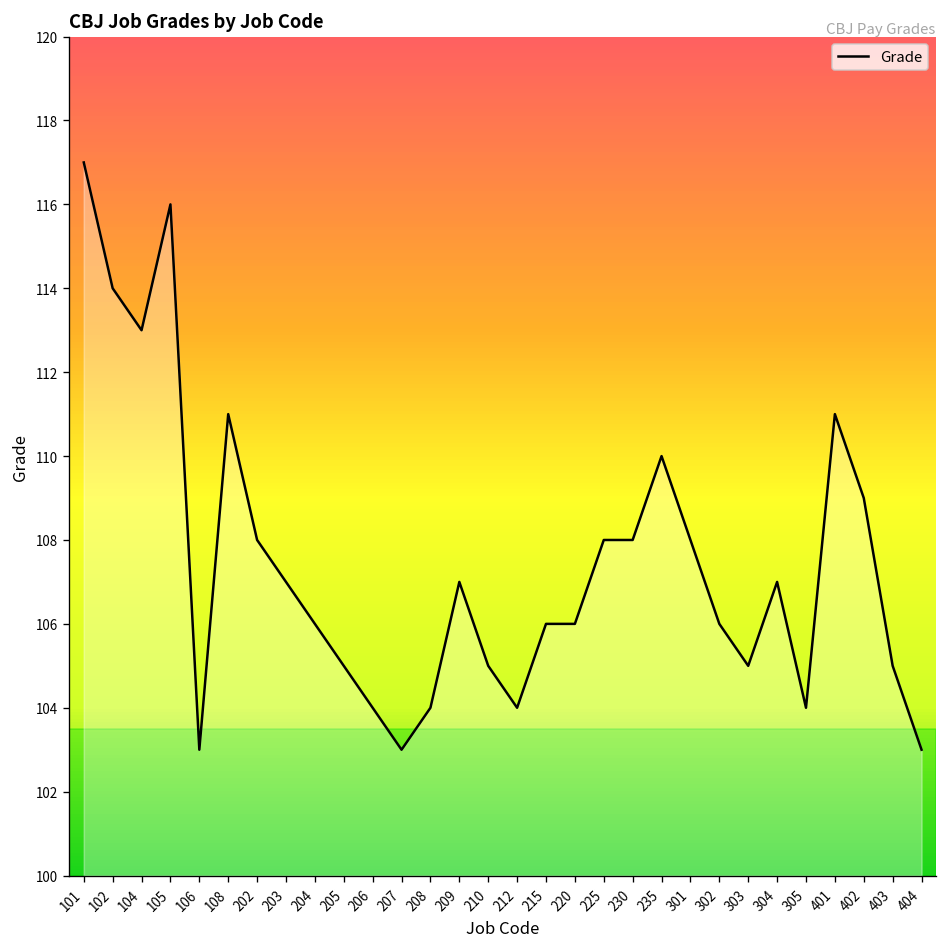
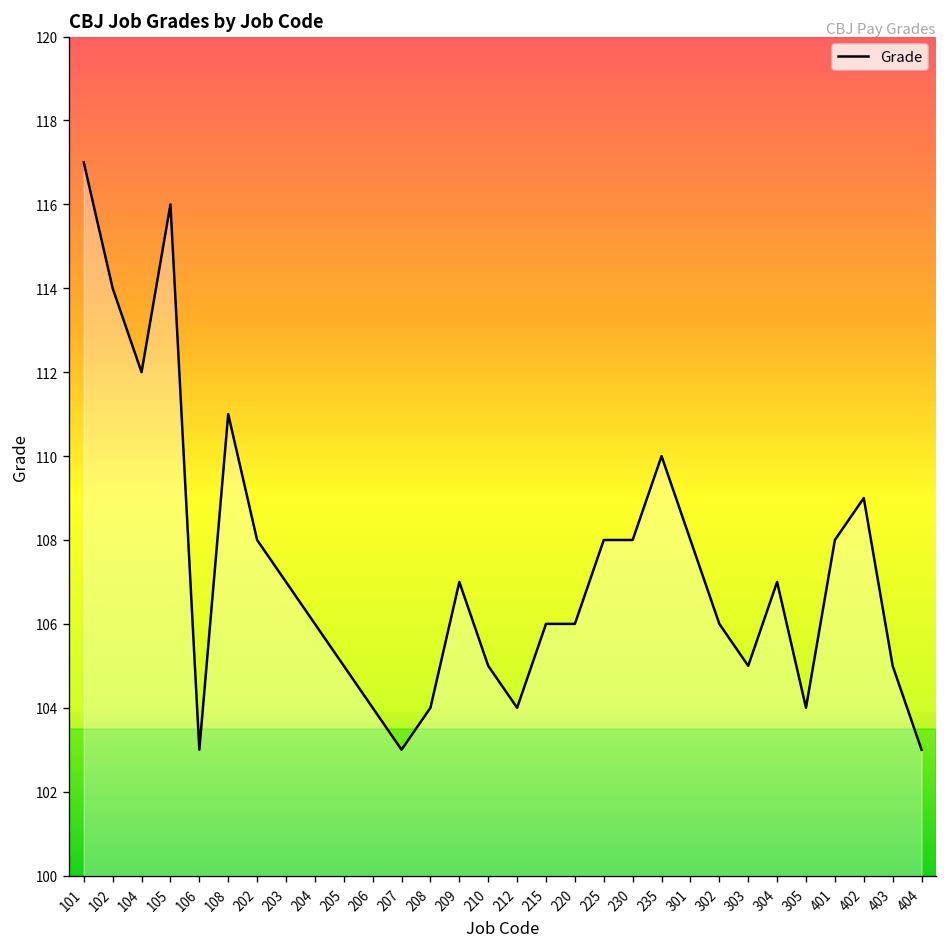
104: 113 -> 112
401: 111 -> 108
